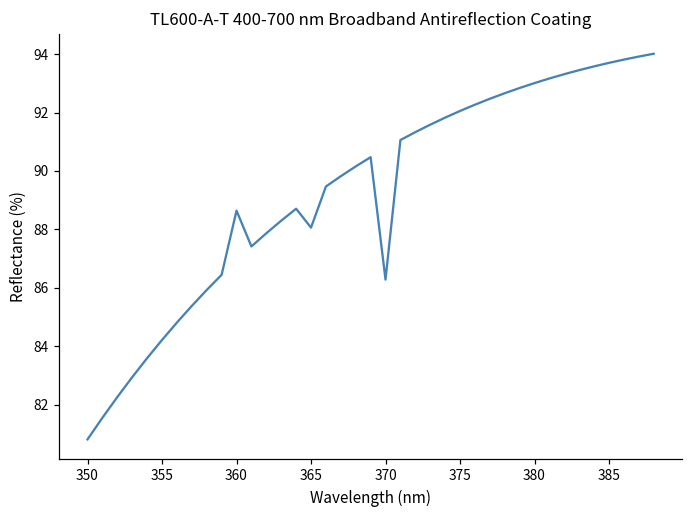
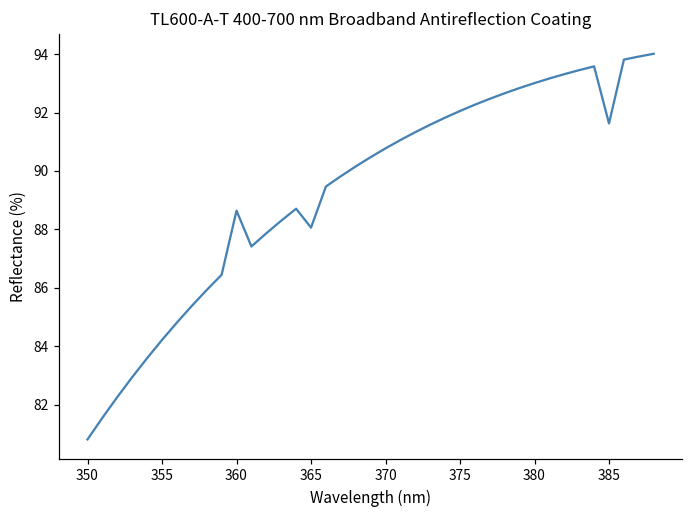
370: 86.3 -> 90.8
385: 93.7 -> 91.6
